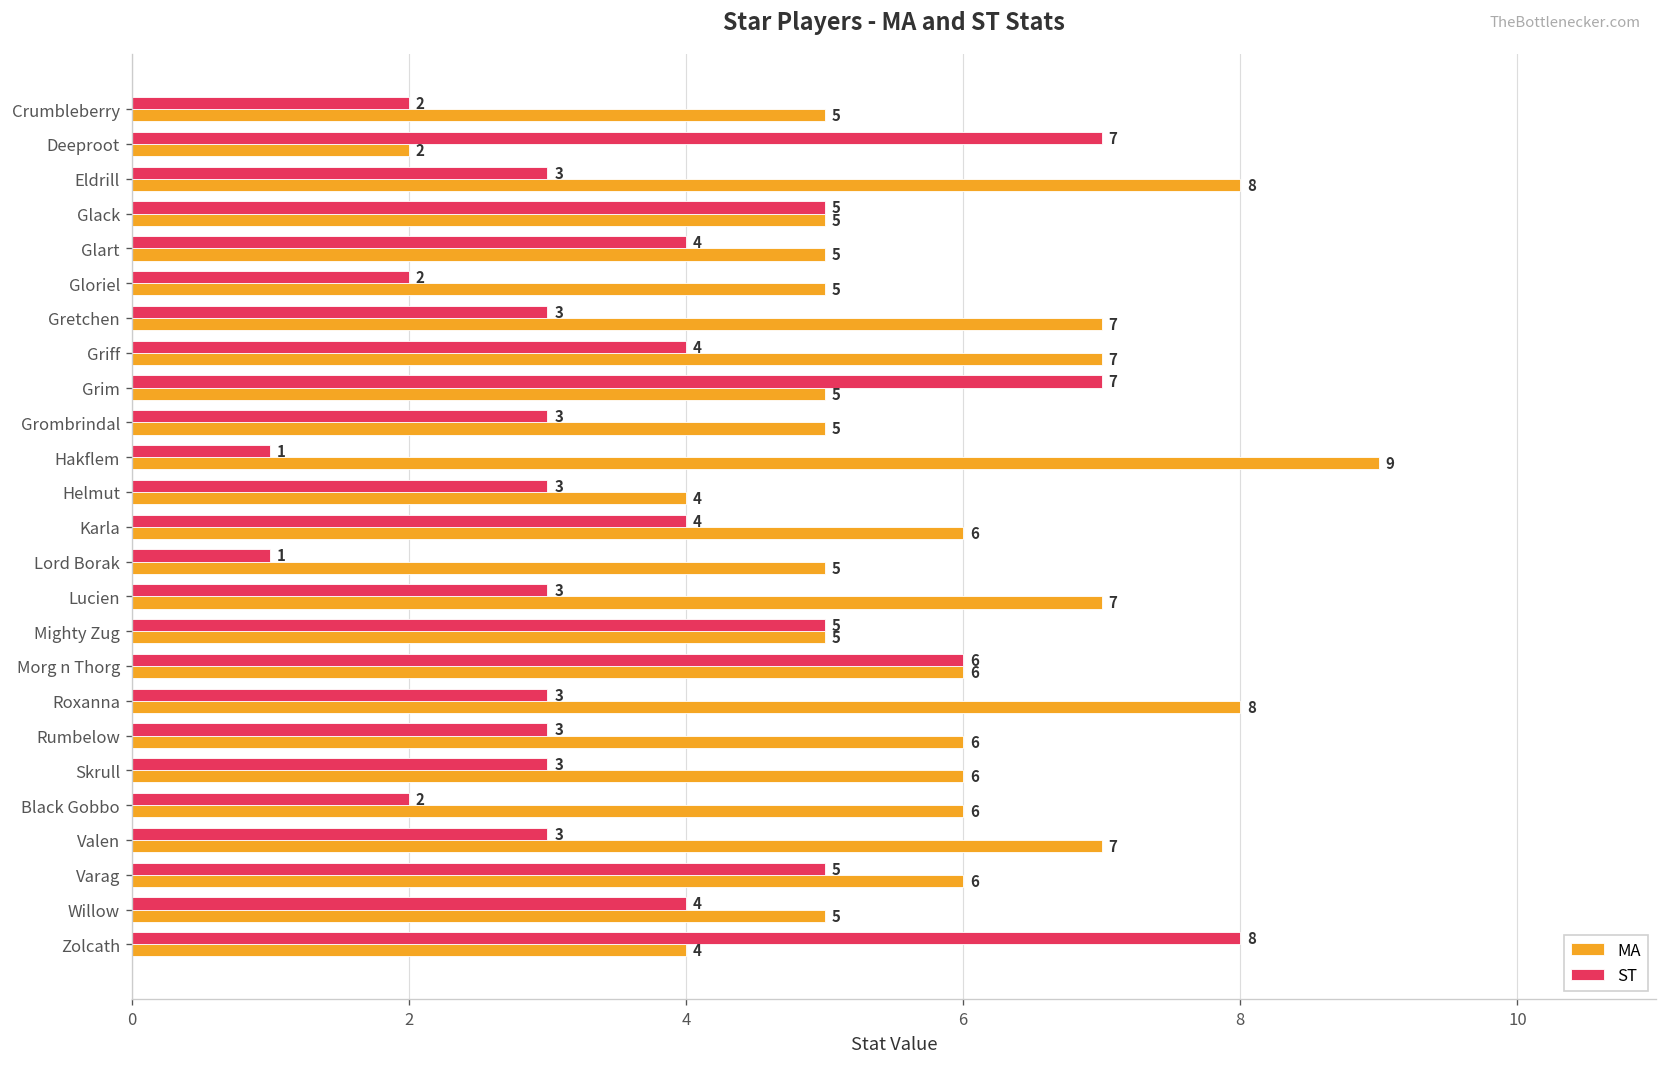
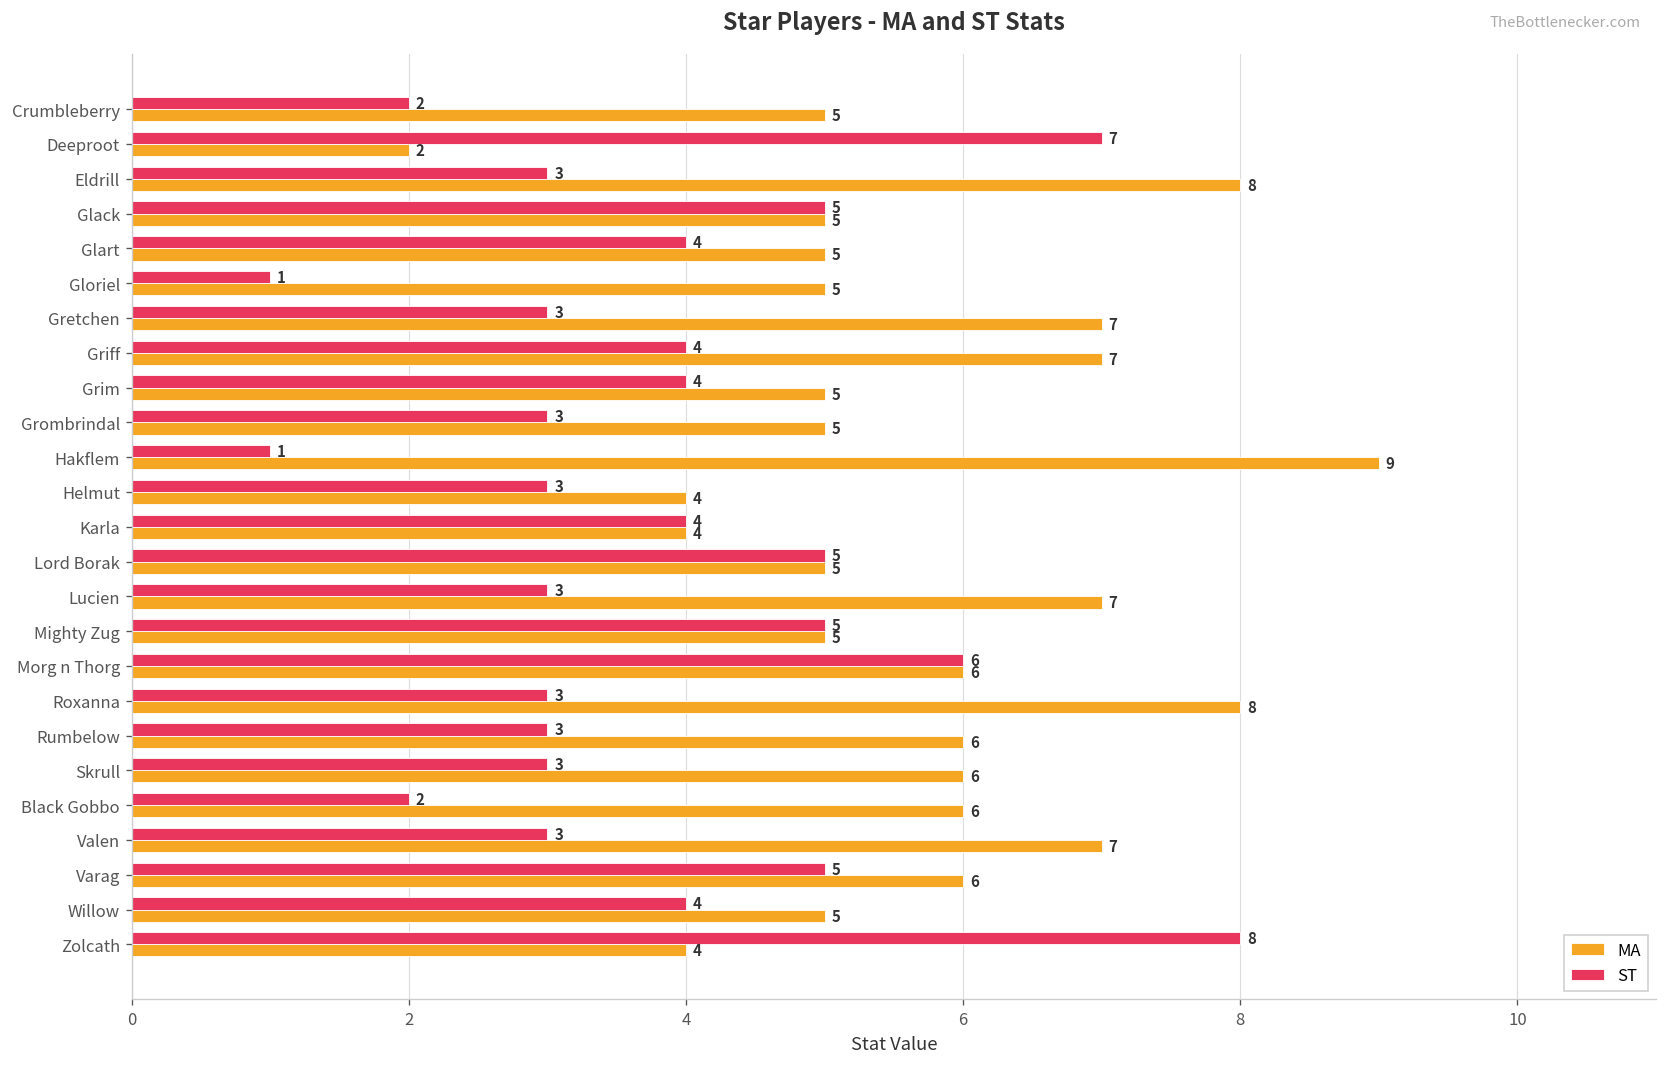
ST, Gloriel: 2 -> 1
ST, Grim: 7 -> 4
MA, Karla: 6 -> 4
ST, Lord Borak: 1 -> 5
